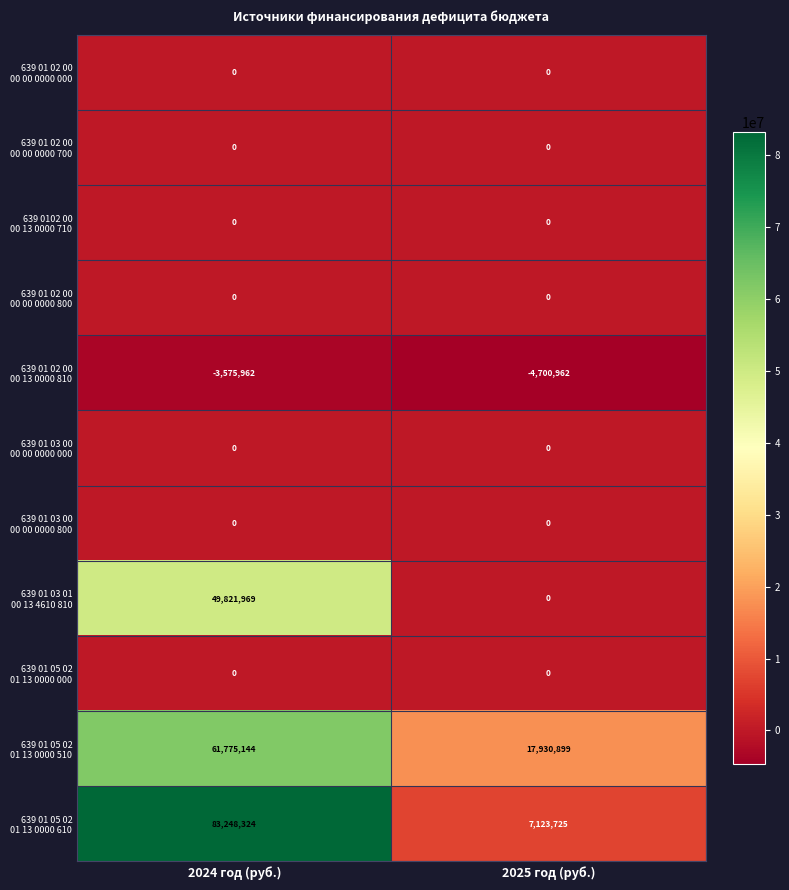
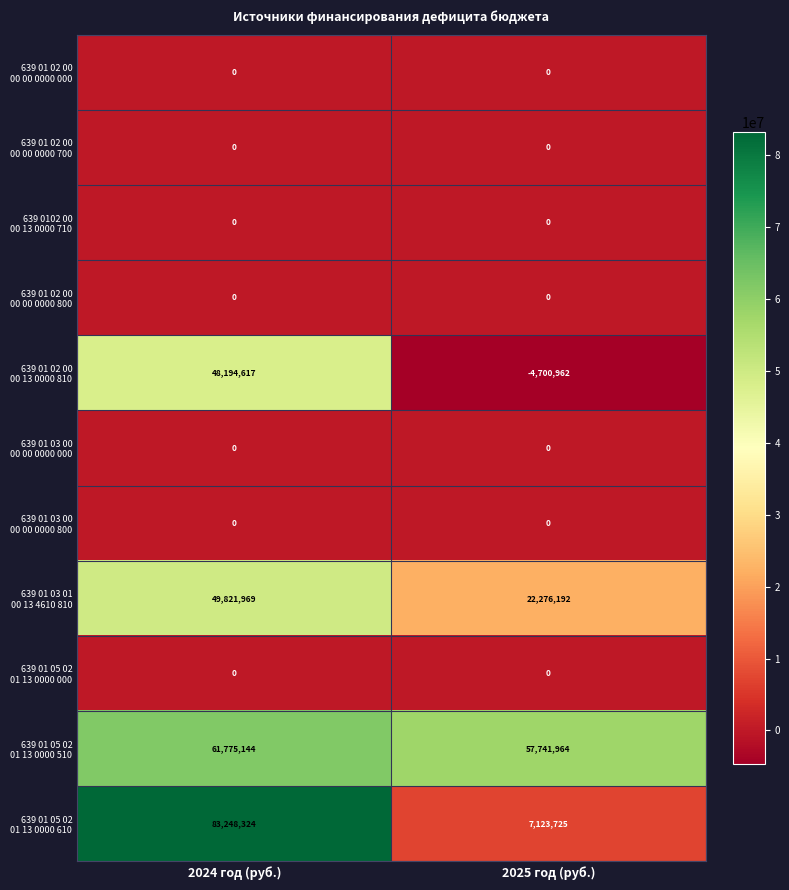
639 01 02 00 00 13 0000 810, 2024 год (руб.): -3,575,962 -> 48,194,617
639 01 03 01 00 13 4610 810, 2025 год (руб.): 0 -> 22,276,192
639 01 05 02 01 13 0000 510, 2025 год (руб.): 17,930,899 -> 57,741,964
